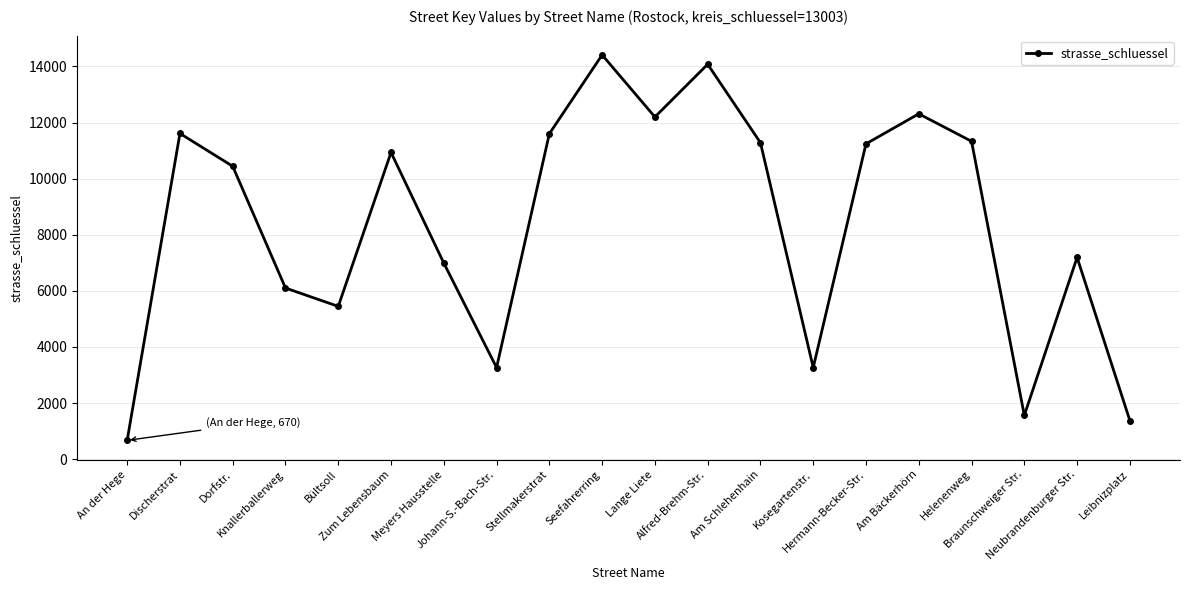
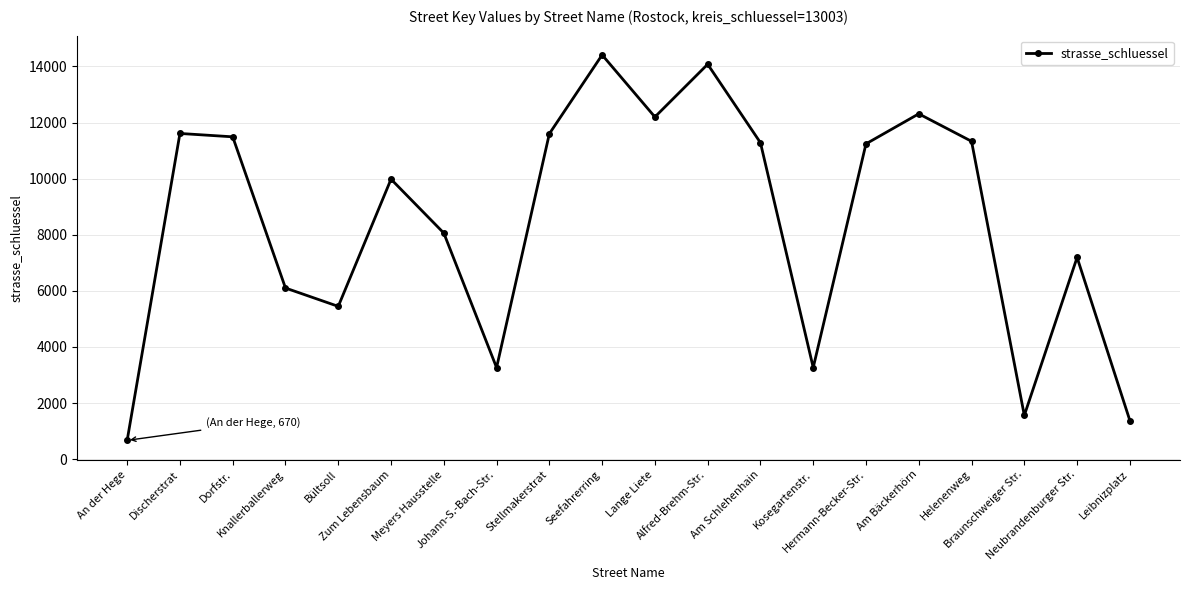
Dorfstr.: 10400 -> 11500
Zum Lebensbaum: 10900 -> 10000
Meyers Hausstelle: 7000 -> 8100
